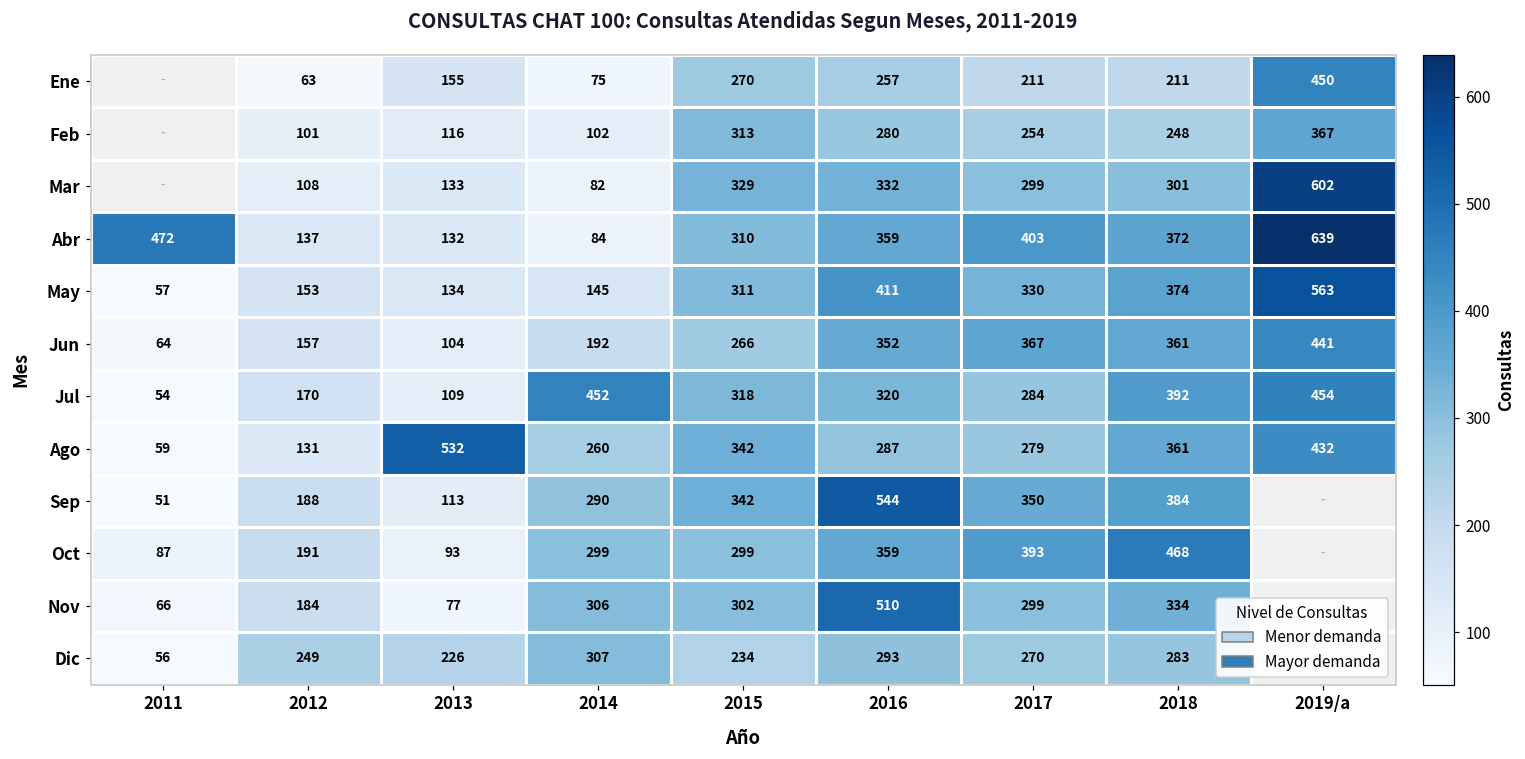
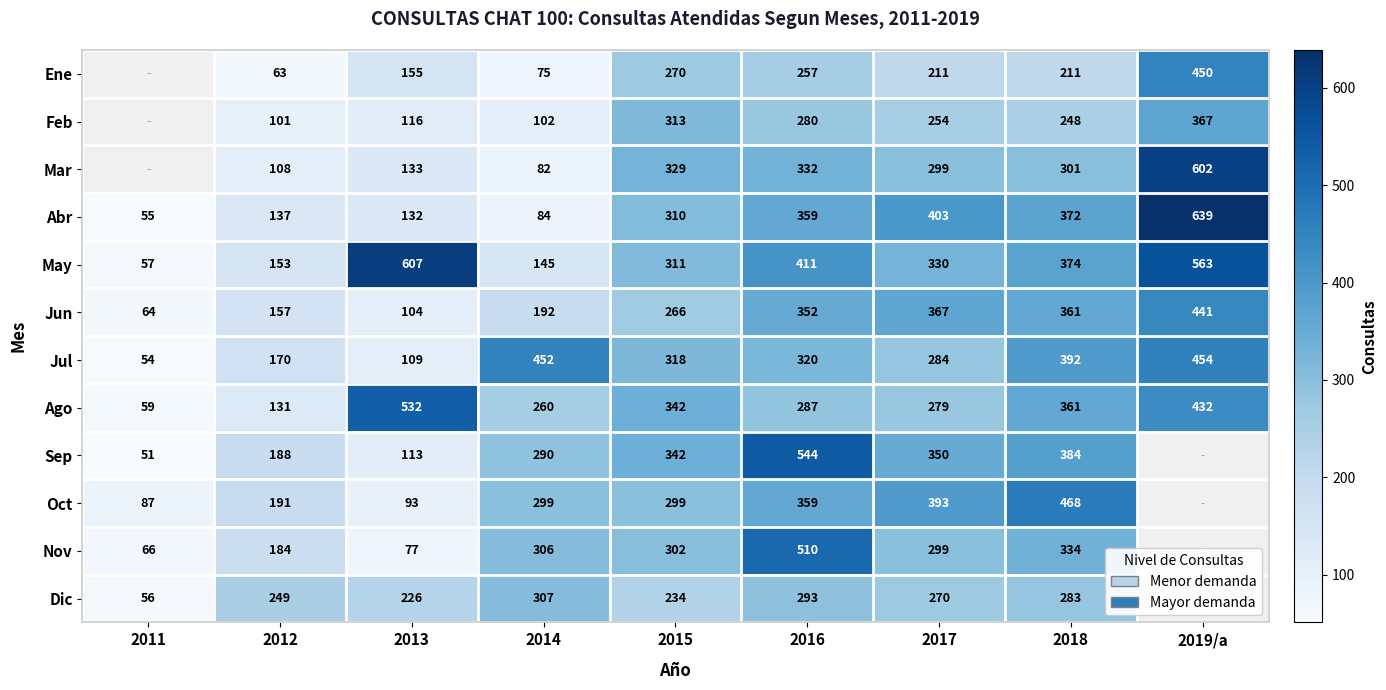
Abr, 2011: 472 -> 55
May, 2013: 134 -> 607
